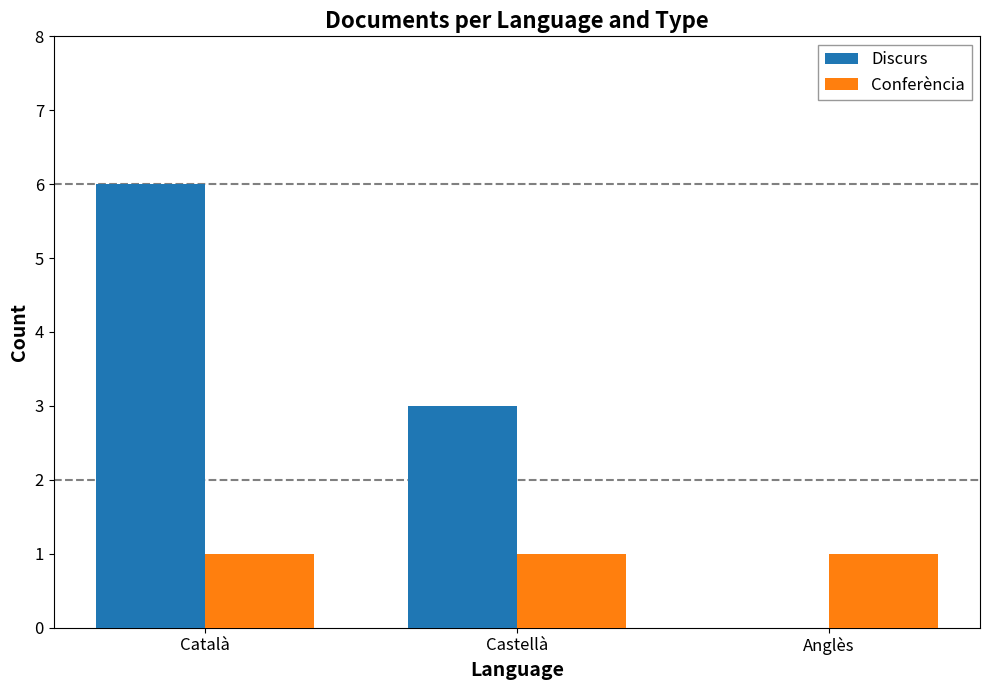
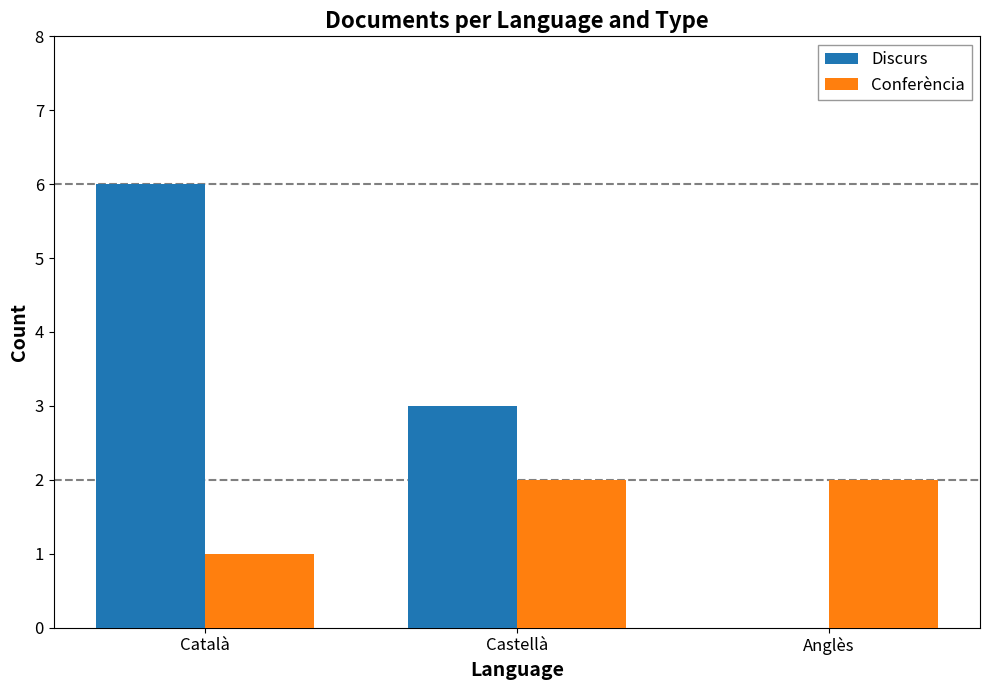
Conferència, Castellà: 1 -> 2
Conferència, Anglès: 1 -> 2
